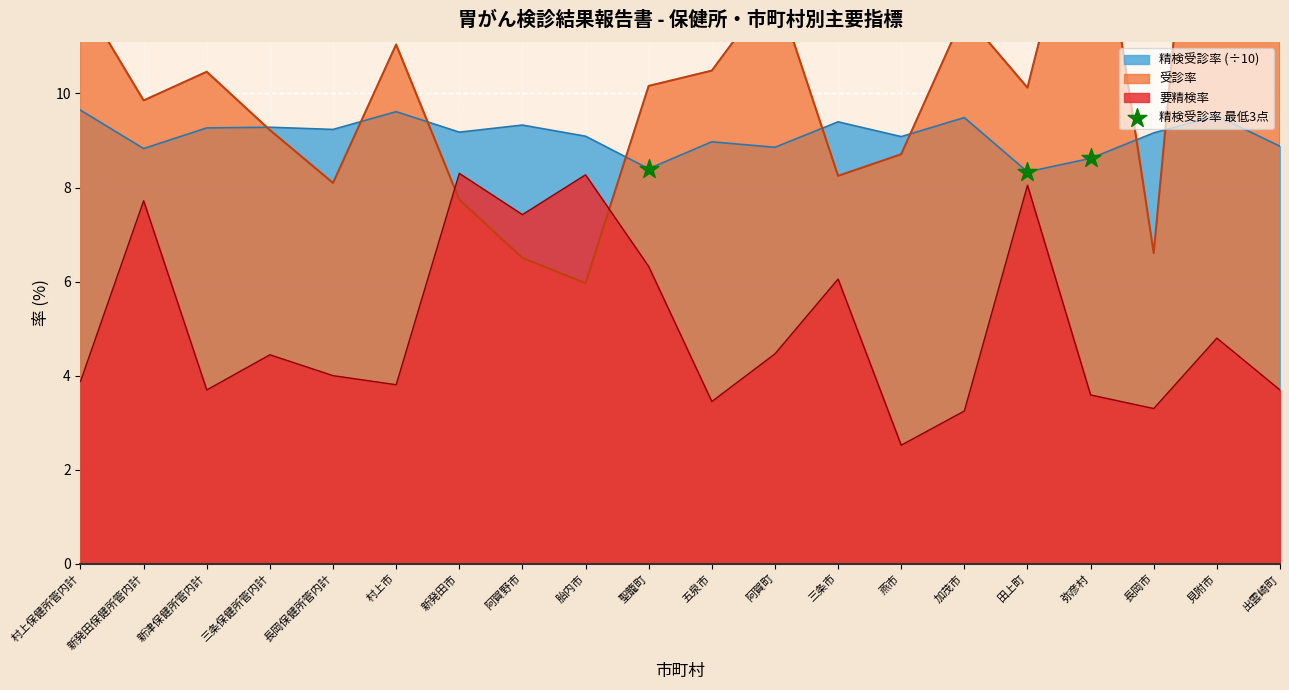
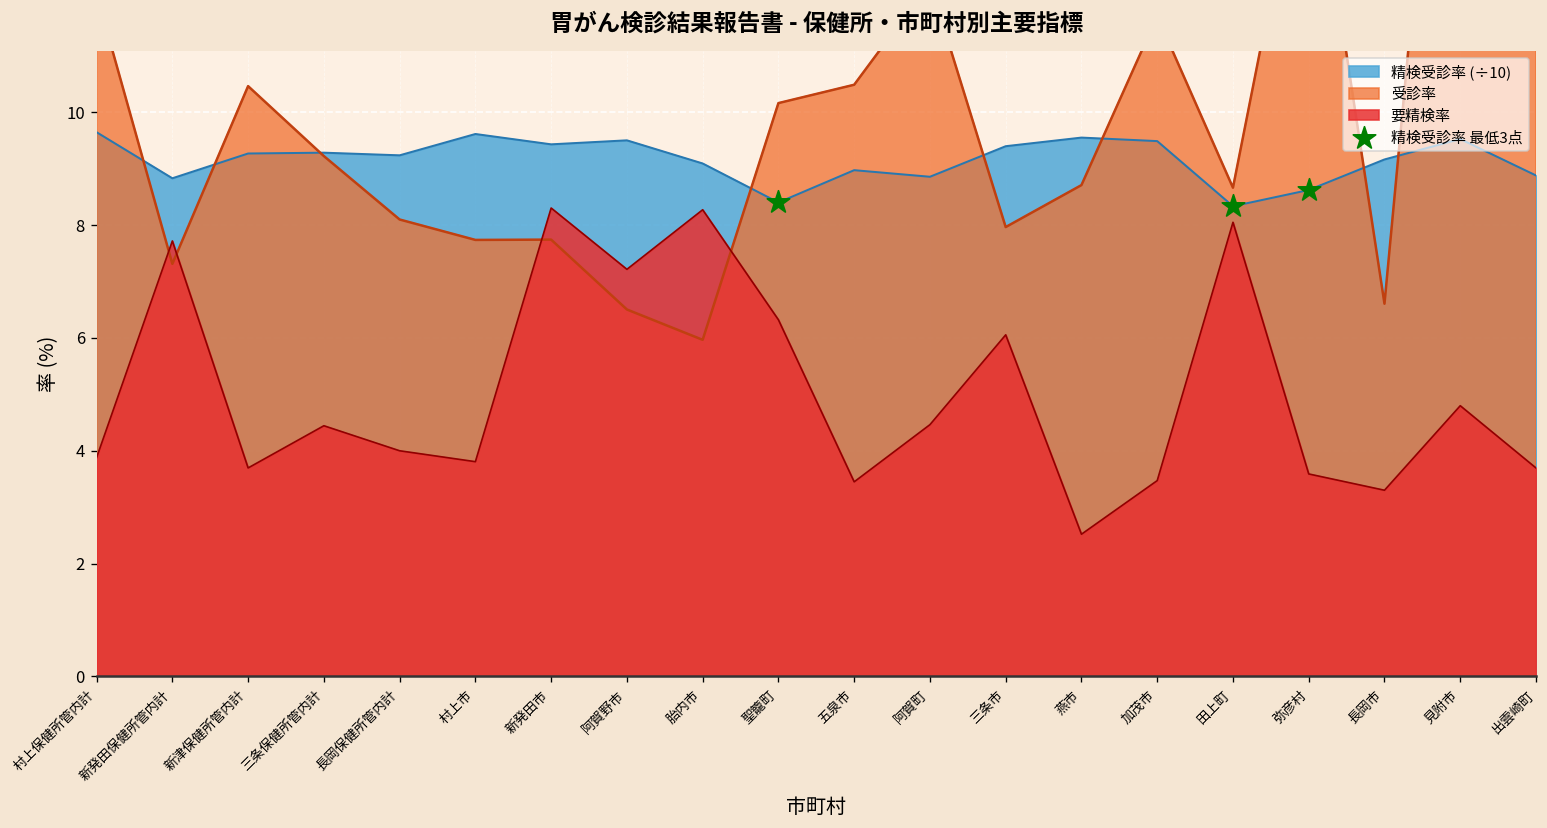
受診率, 新発田保健所管内計: 9.9 -> 7.3
受診率, 村上市: 11.0 -> 7.7
精検受診率 (÷10), 新発田市: 9.2 -> 9.4
精検受診率 (÷10), 阿賀野市: 9.3 -> 9.5
要精検率, 阿賀野市: 7.4 -> 7.2
受診率, 三条市: 8.2 -> 8.0
精検受診率 (÷10), 燕市: 9.1 -> 9.5
要精検率, 加茂市: 3.2 -> 3.5
受診率, 田上町: 10.1 -> 8.7
